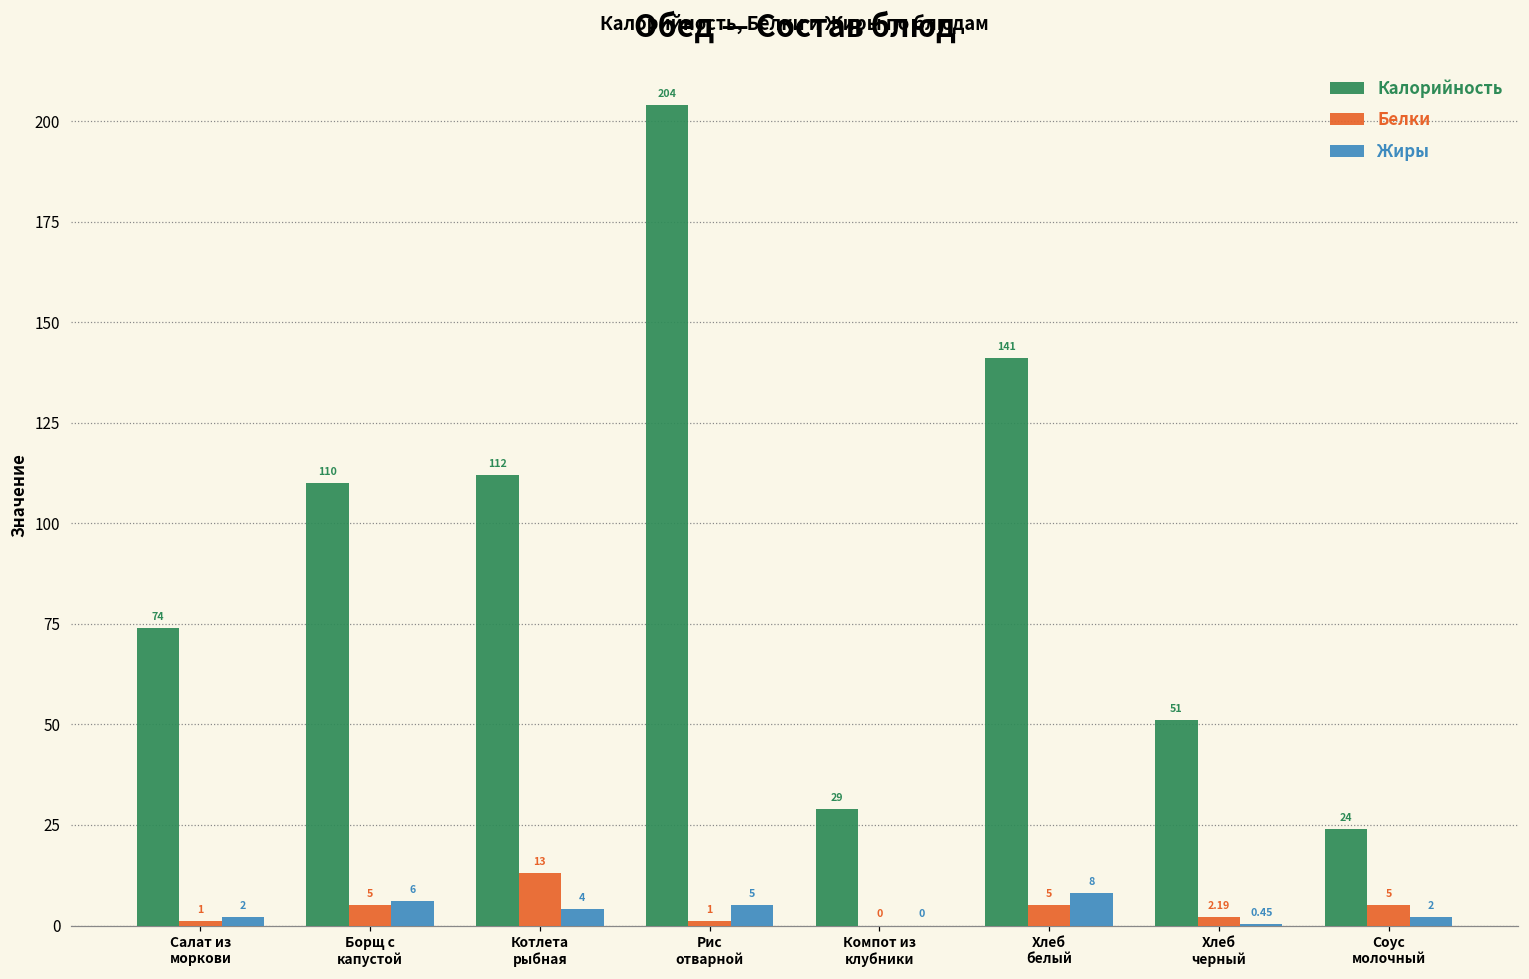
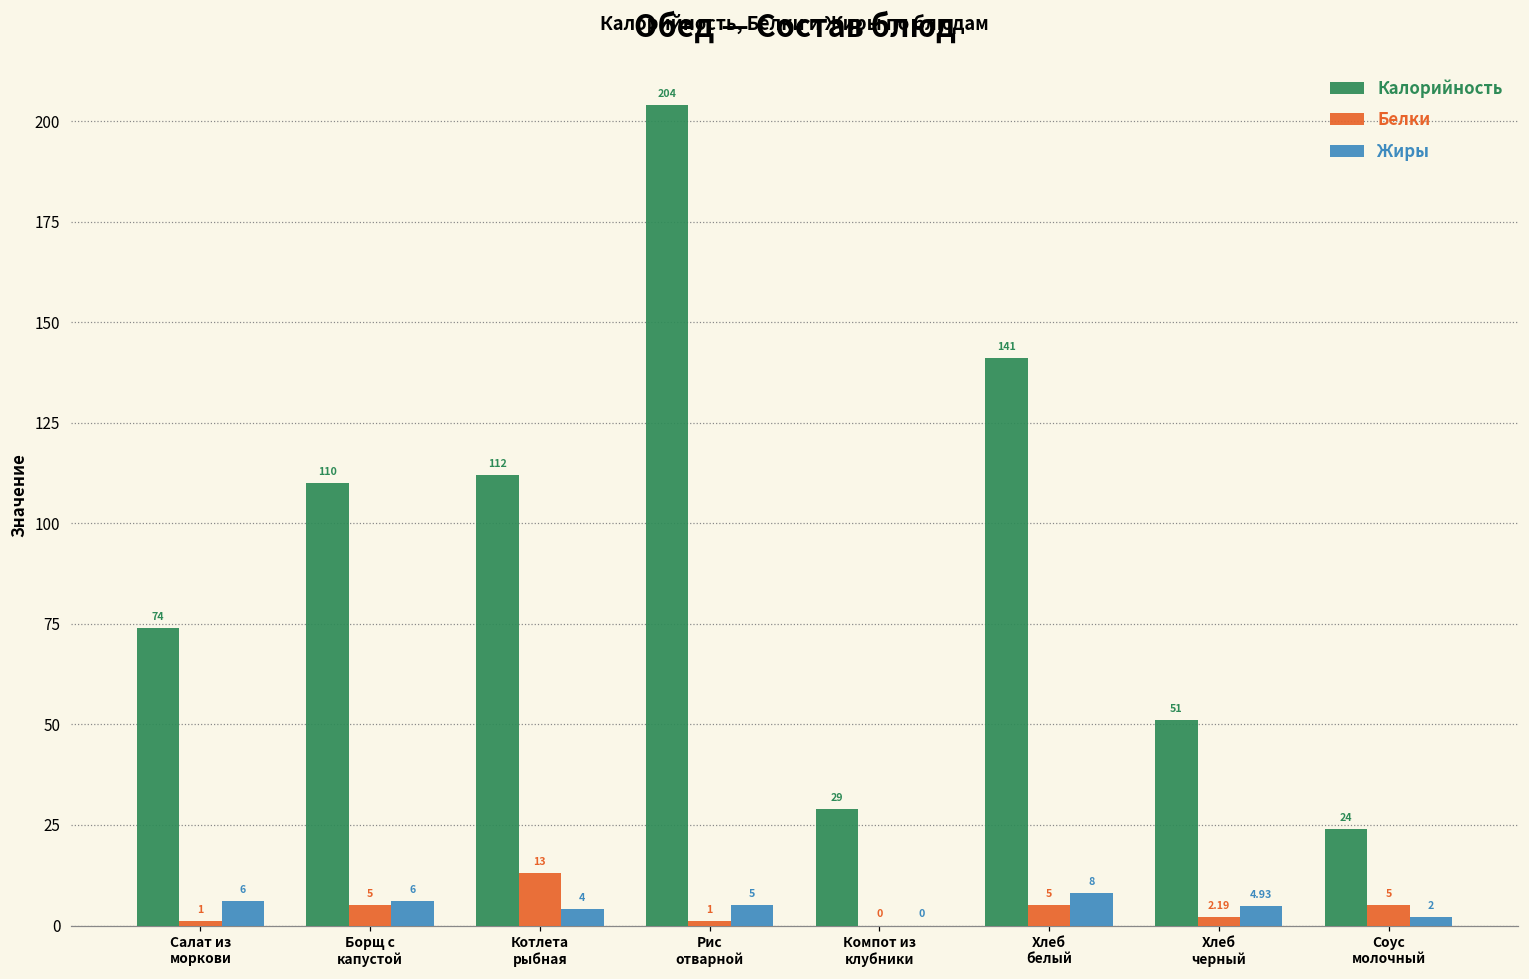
Жиры, Салат из моркови: 2 -> 6
Жиры, Хлеб черный: 0.45 -> 4.93
